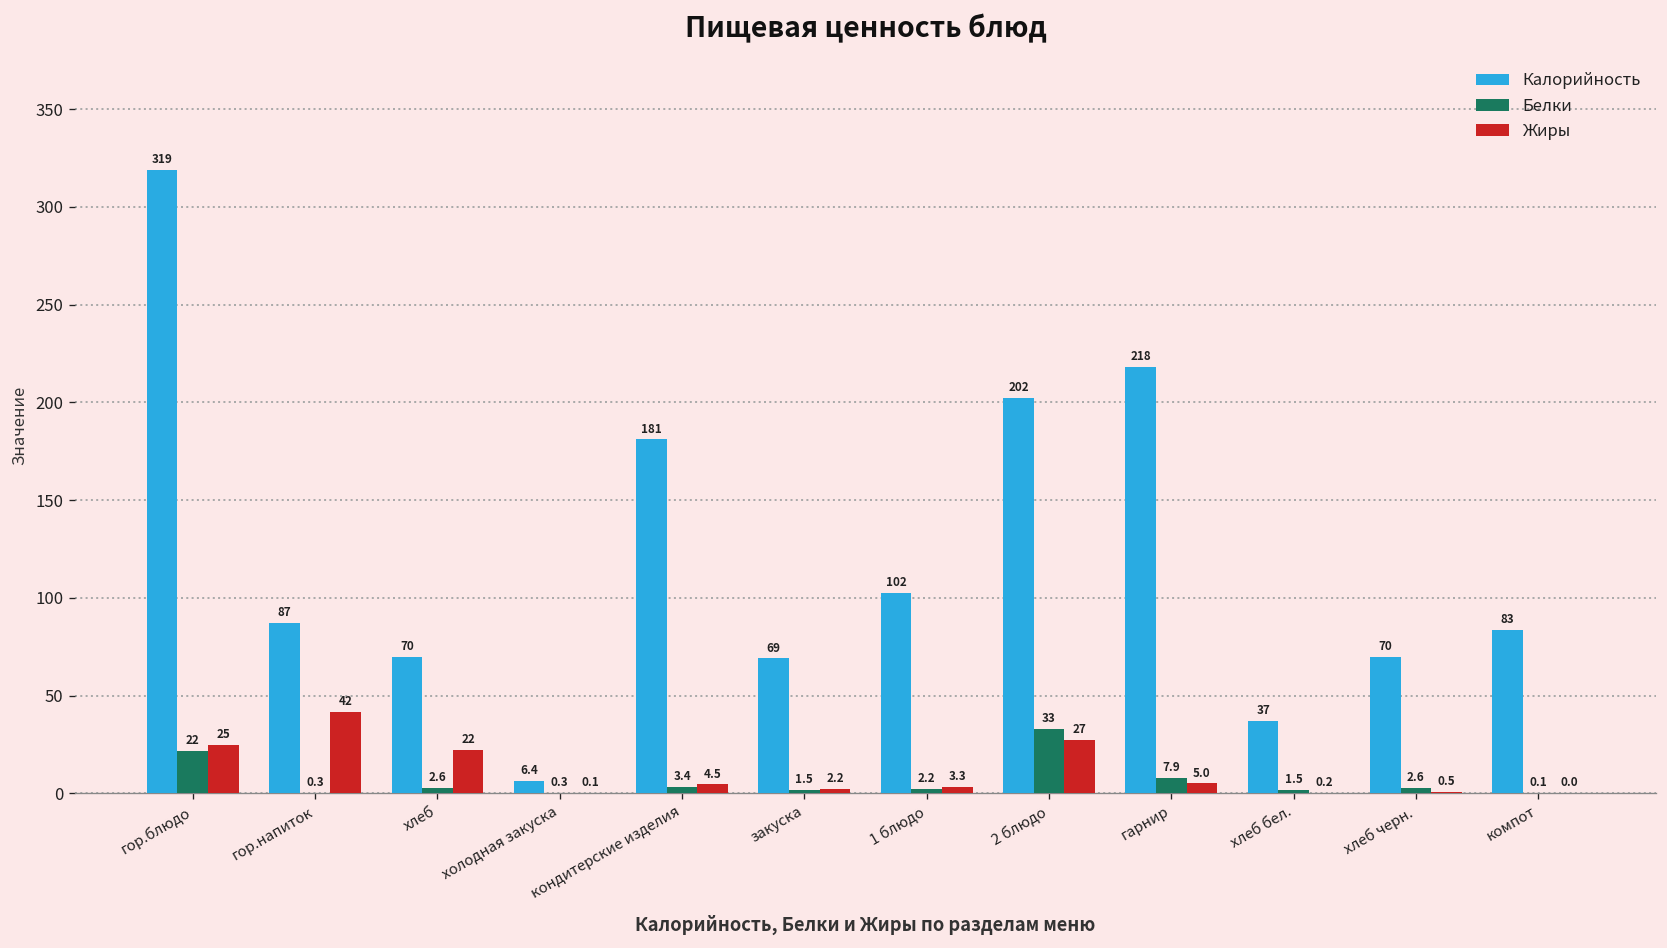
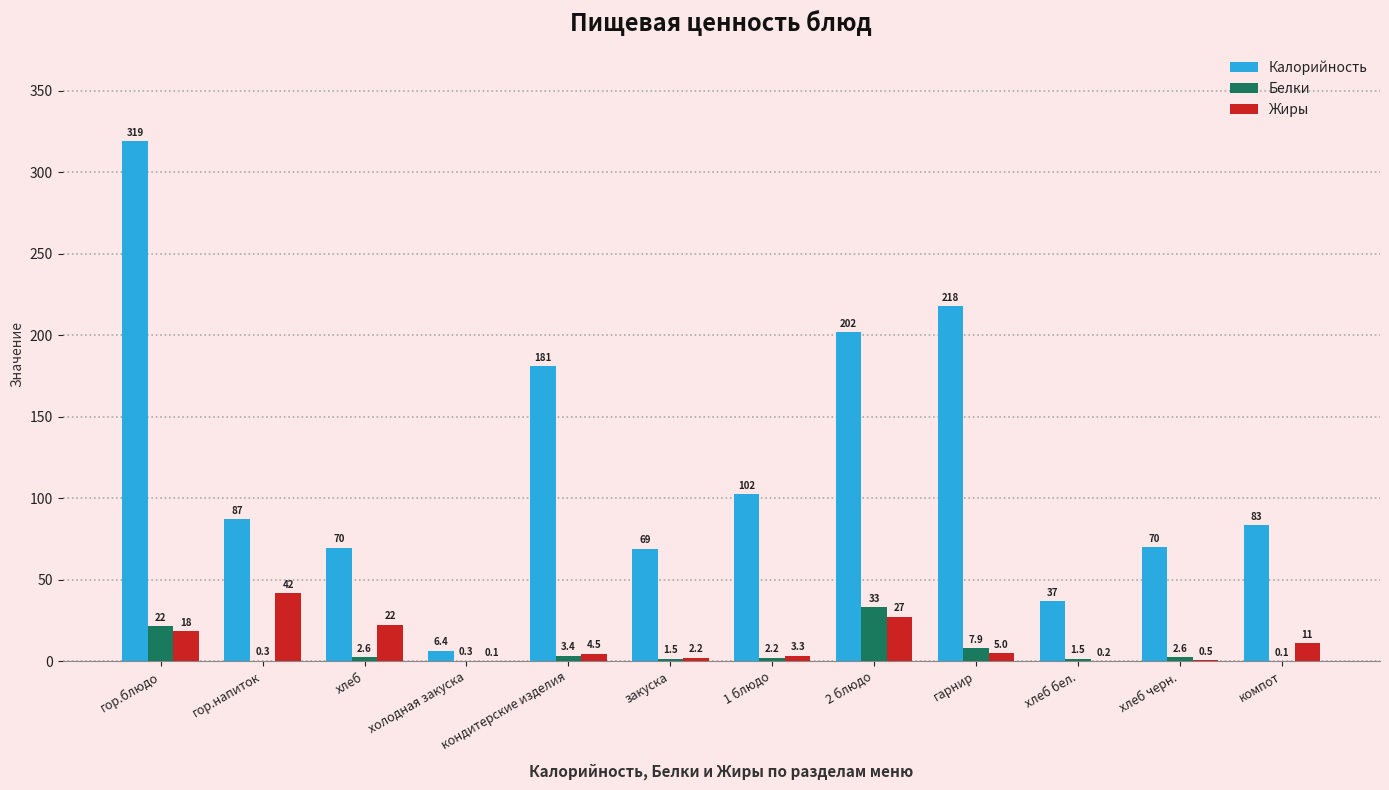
Жиры, гор.блюдо: 25 -> 18
Жиры, компот: 0.0 -> 11
